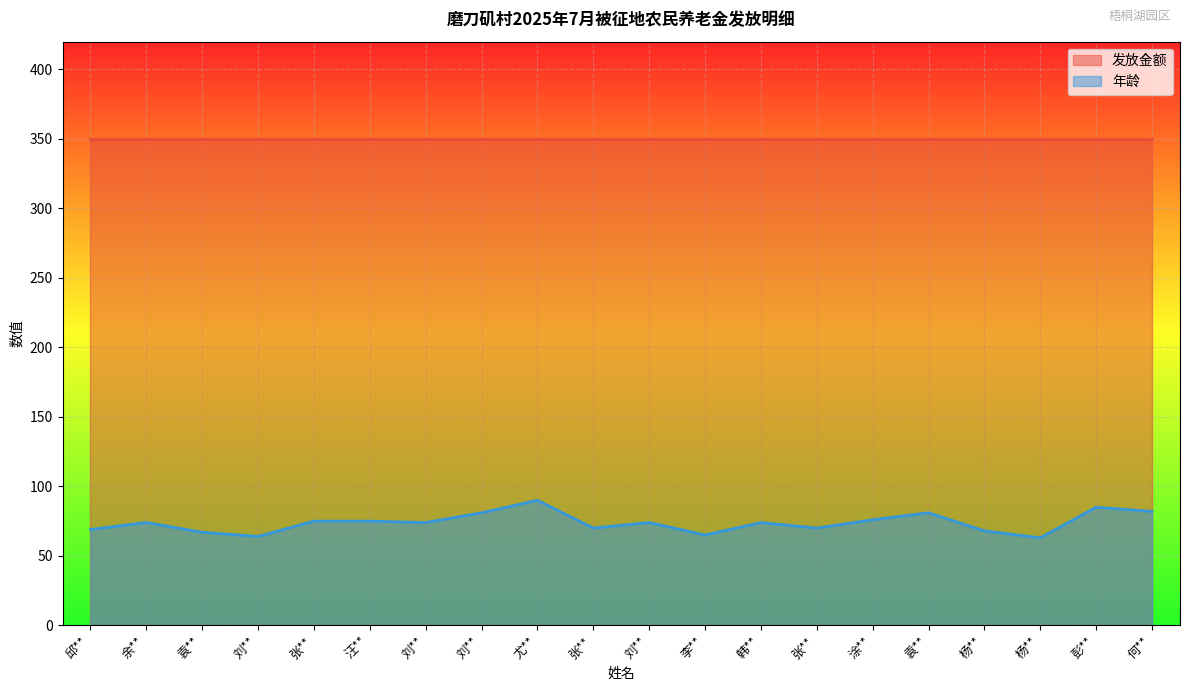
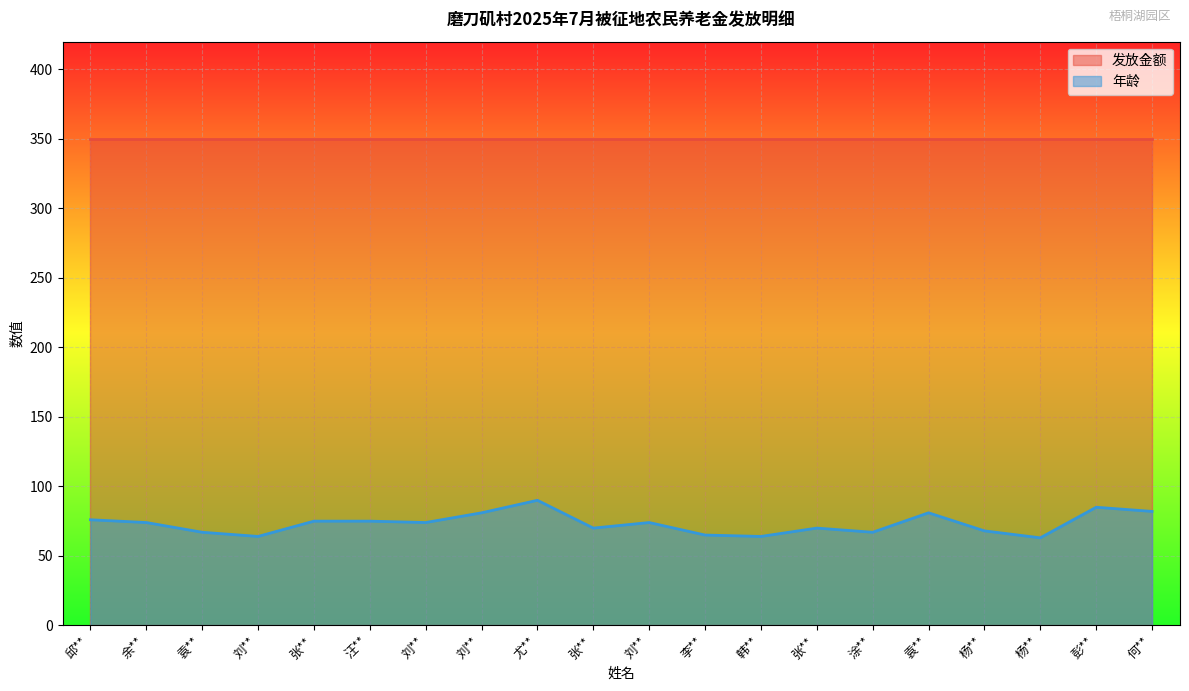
年龄, 邱**: 69 -> 76
年龄, 韩**: 74 -> 64
年龄, 涂**: 76 -> 67
